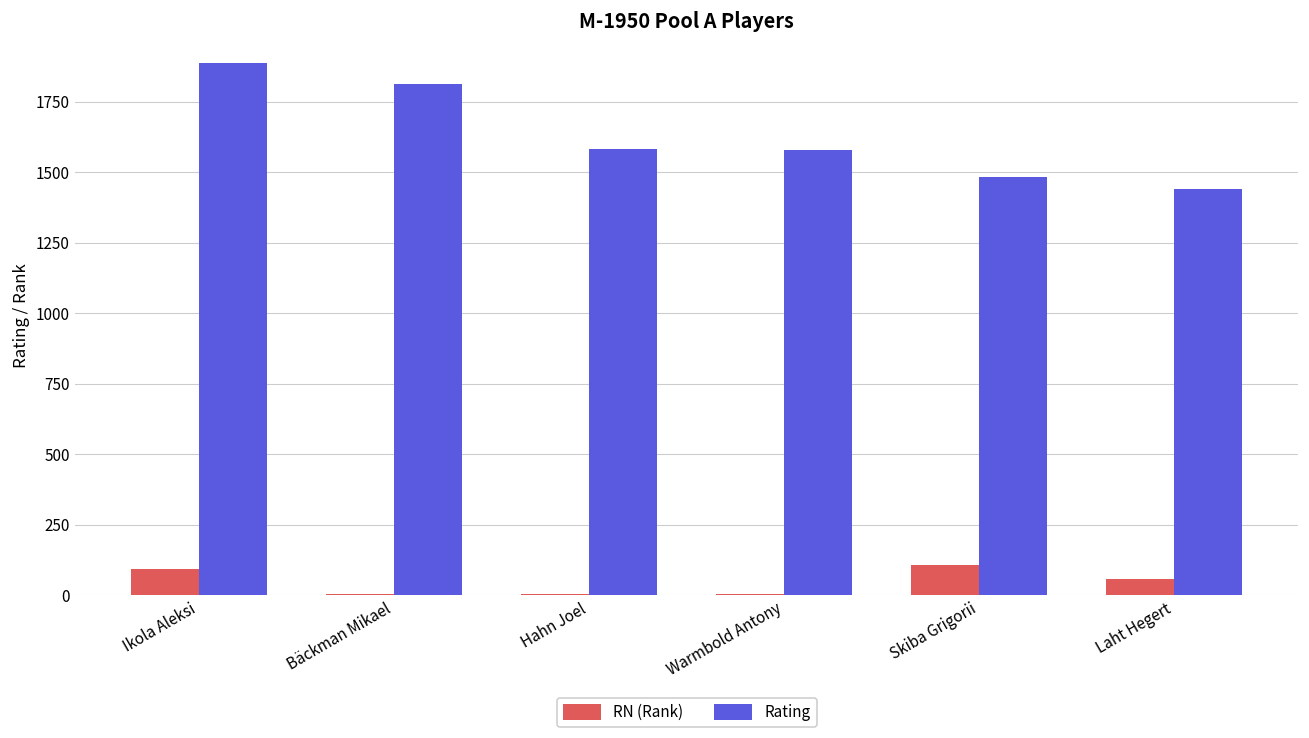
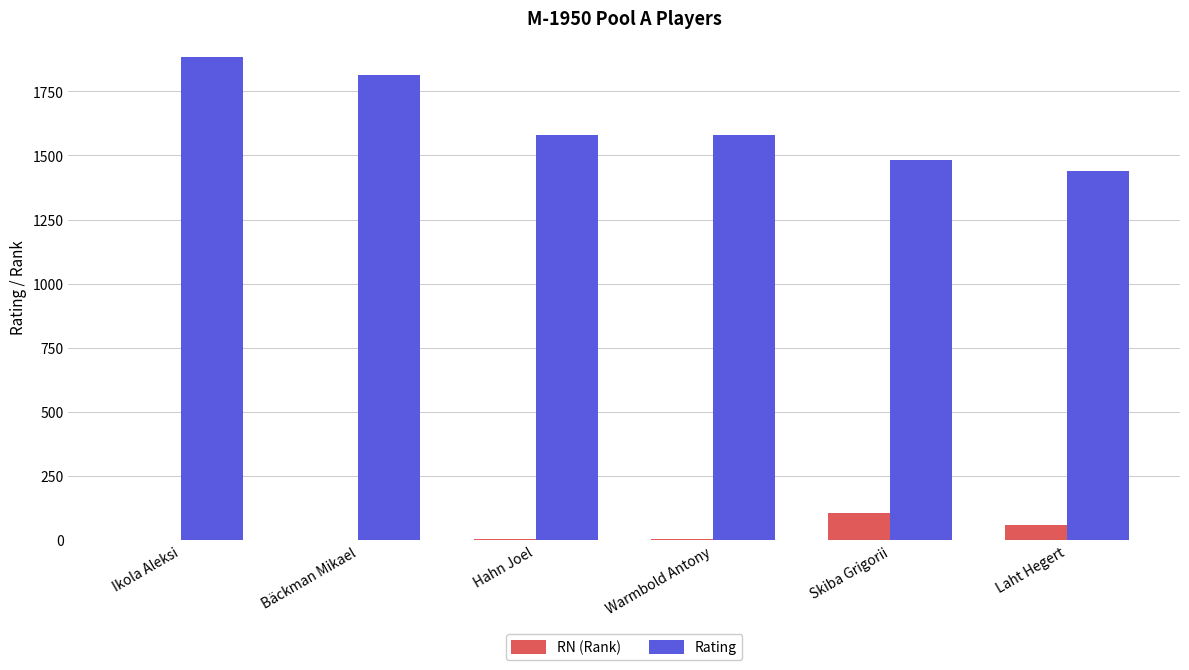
RN (Rank), Ikola Aleksi: 90 -> 0
